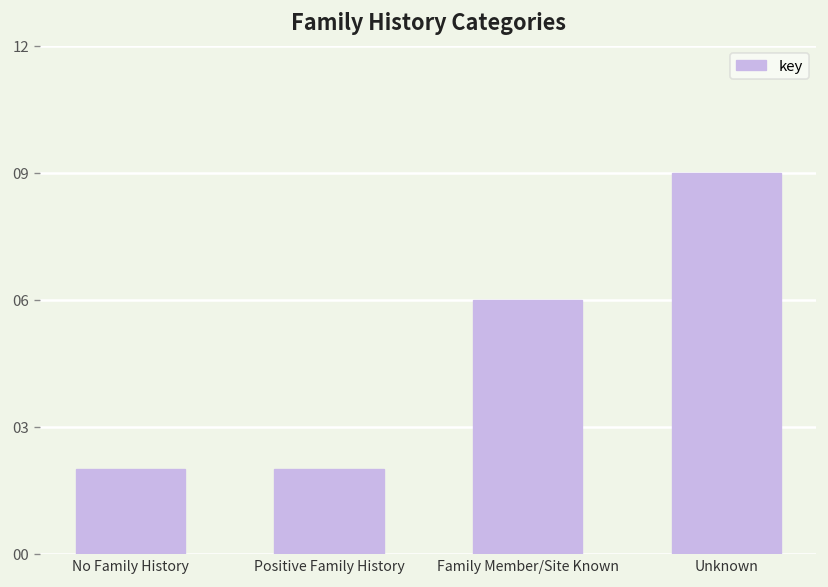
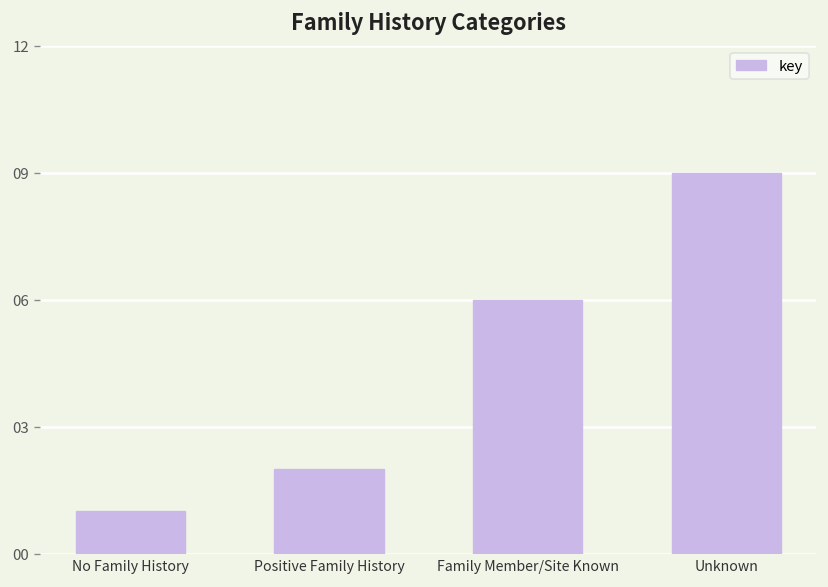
No Family History: 2 -> 1
